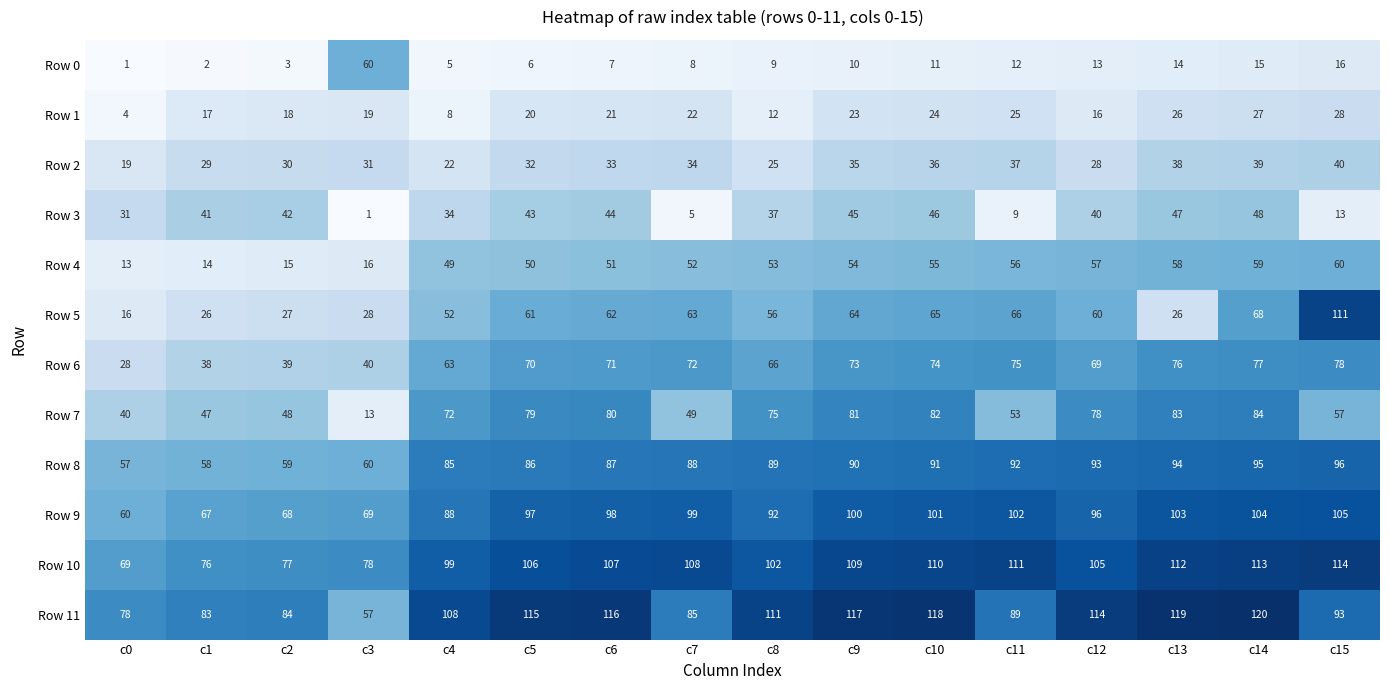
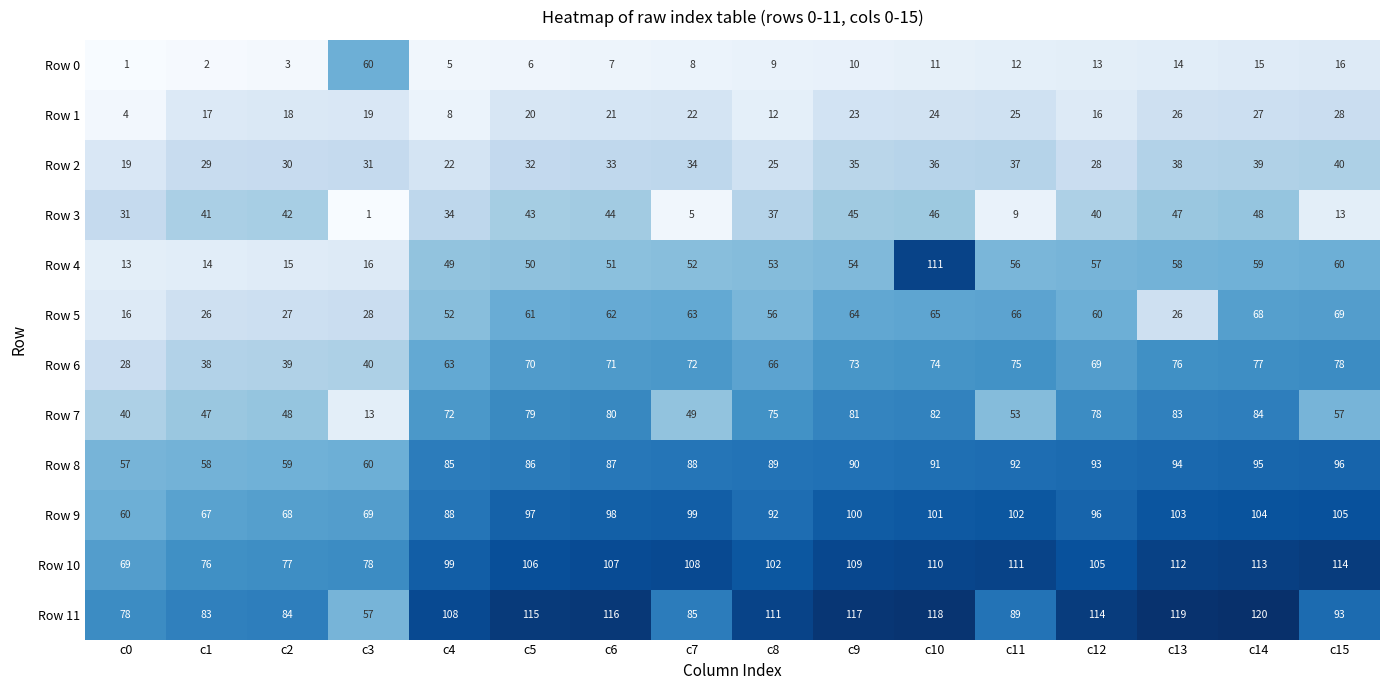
Row 4, c10: 55 -> 111
Row 5, c15: 111 -> 69
